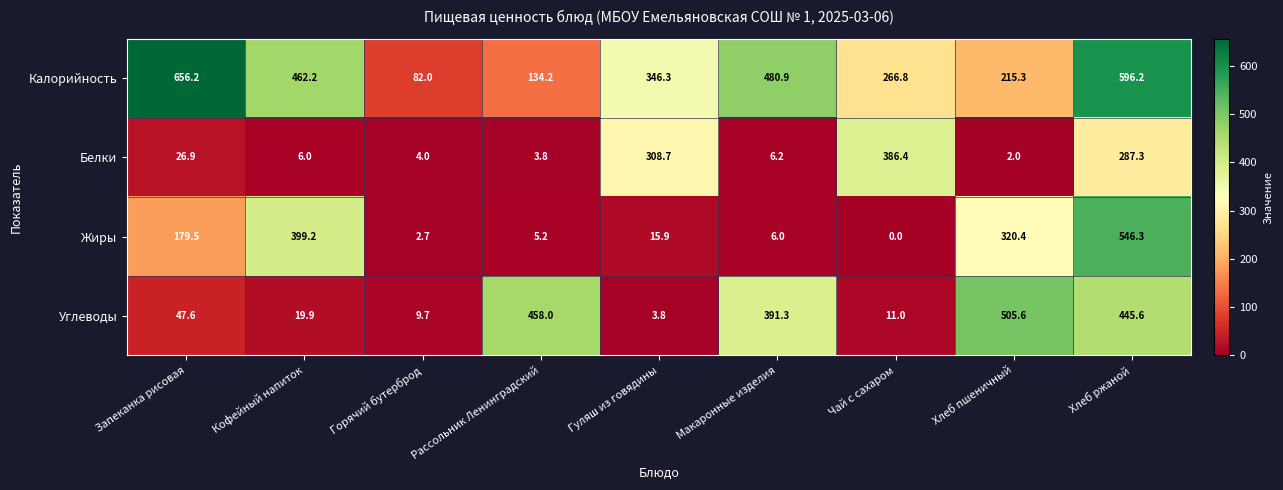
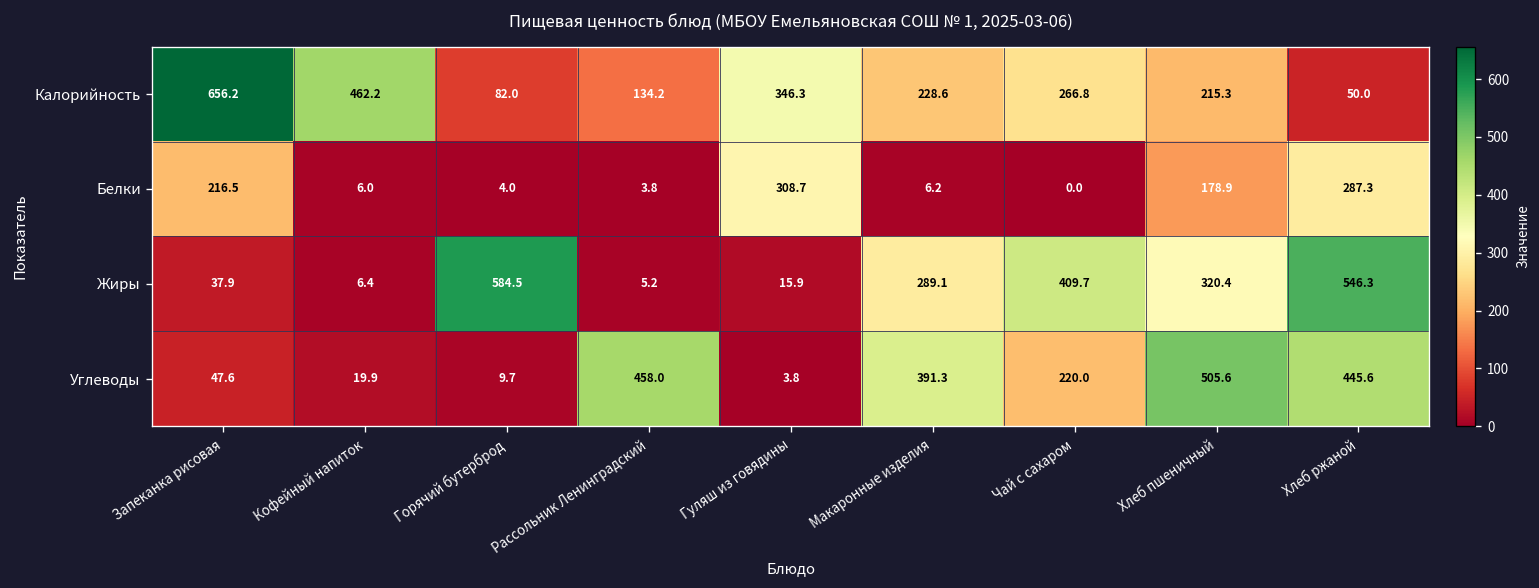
Калорийность, Макаронные изделия: 480.9 -> 228.6
Калорийность, Хлеб ржаной: 596.2 -> 50.0
Белки, Запеканка рисовая: 26.9 -> 216.5
Белки, Чай с сахаром: 386.4 -> 0.0
Белки, Хлеб пшеничный: 2.0 -> 178.9
Жиры, Запеканка рисовая: 179.5 -> 37.9
Жиры, Кофейный напиток: 399.2 -> 6.4
Жиры, Горячий бутерброд: 2.7 -> 584.5
Жиры, Макаронные изделия: 6.0 -> 289.1
Жиры, Чай с сахаром: 0.0 -> 409.7
Углеводы, Чай с сахаром: 11.0 -> 220.0
